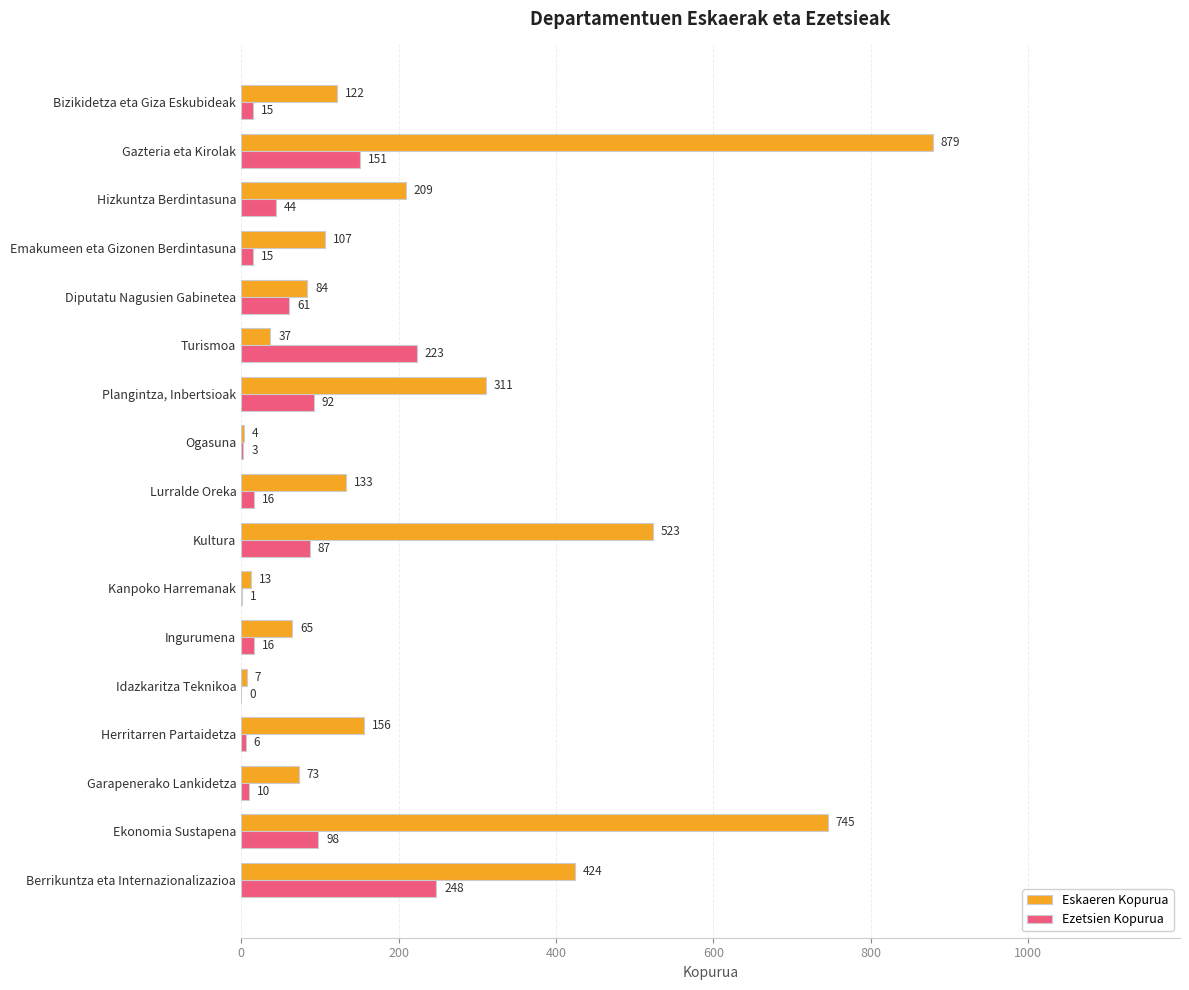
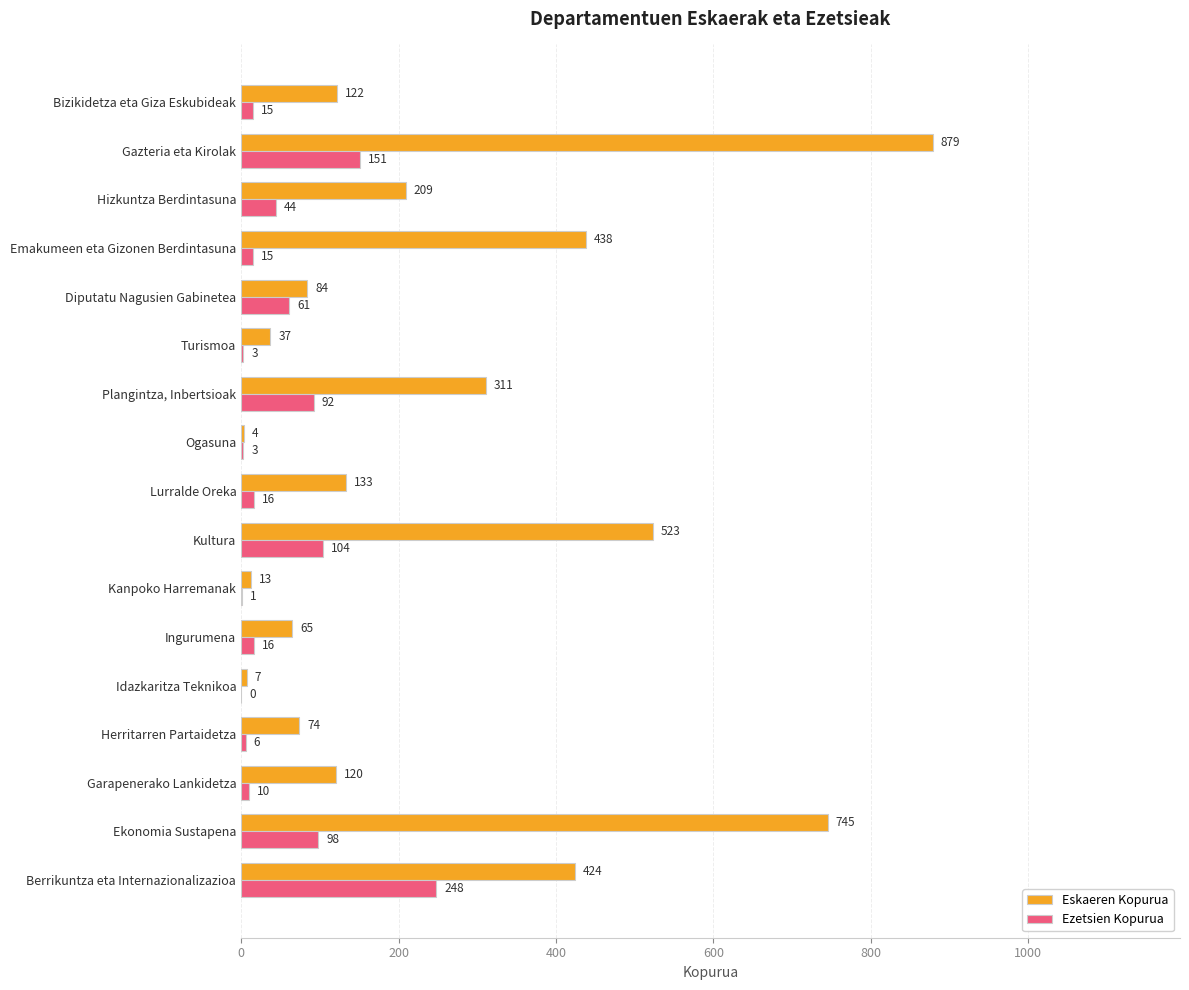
Eskaeren Kopurua, Emakumeen eta Gizonen Berdintasuna: 107 -> 438
Ezetsien Kopurua, Turismoa: 223 -> 3
Ezetsien Kopurua, Kultura: 87 -> 104
Eskaeren Kopurua, Herritarren Partaidetza: 156 -> 74
Eskaeren Kopurua, Garapenerako Lankidetza: 73 -> 120
